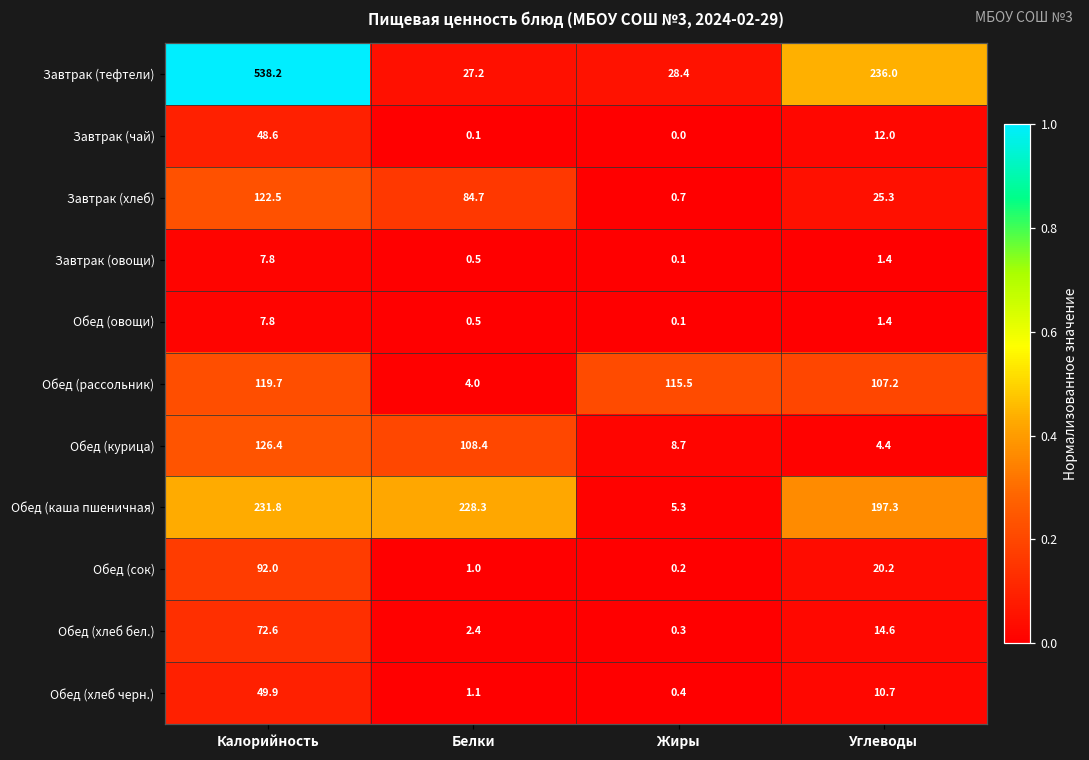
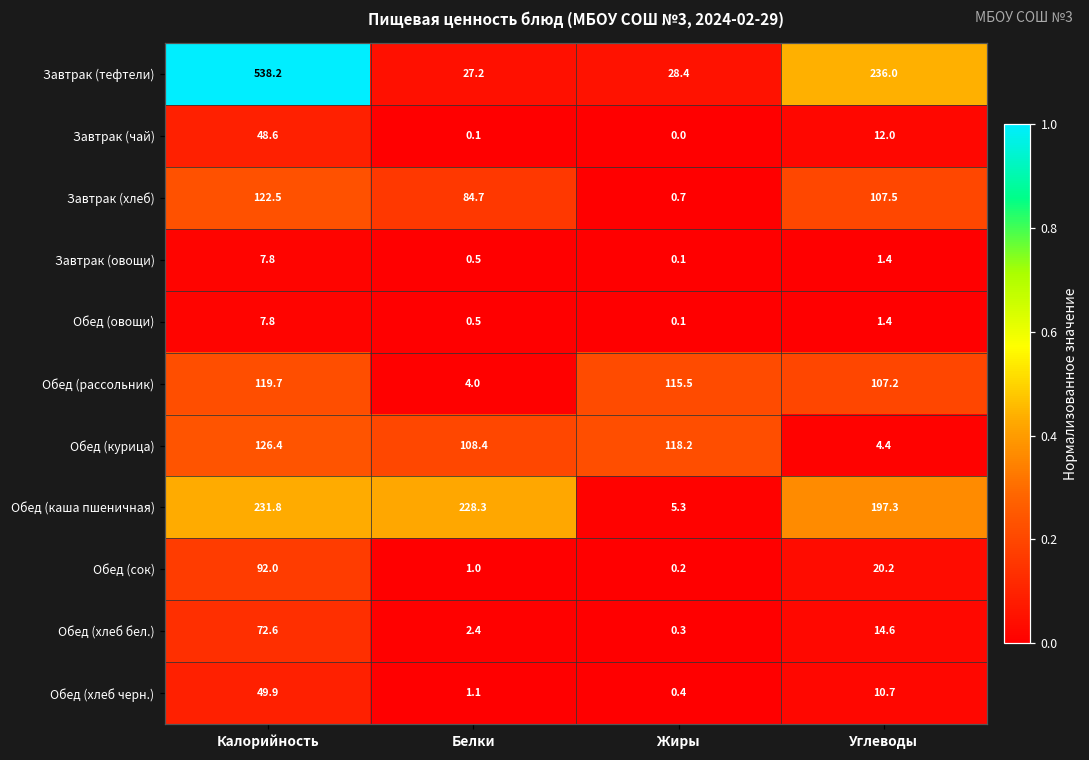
Завтрак (хлеб), Углеводы: 25.3 -> 107.5
Обед (курица), Жиры: 8.7 -> 118.2
